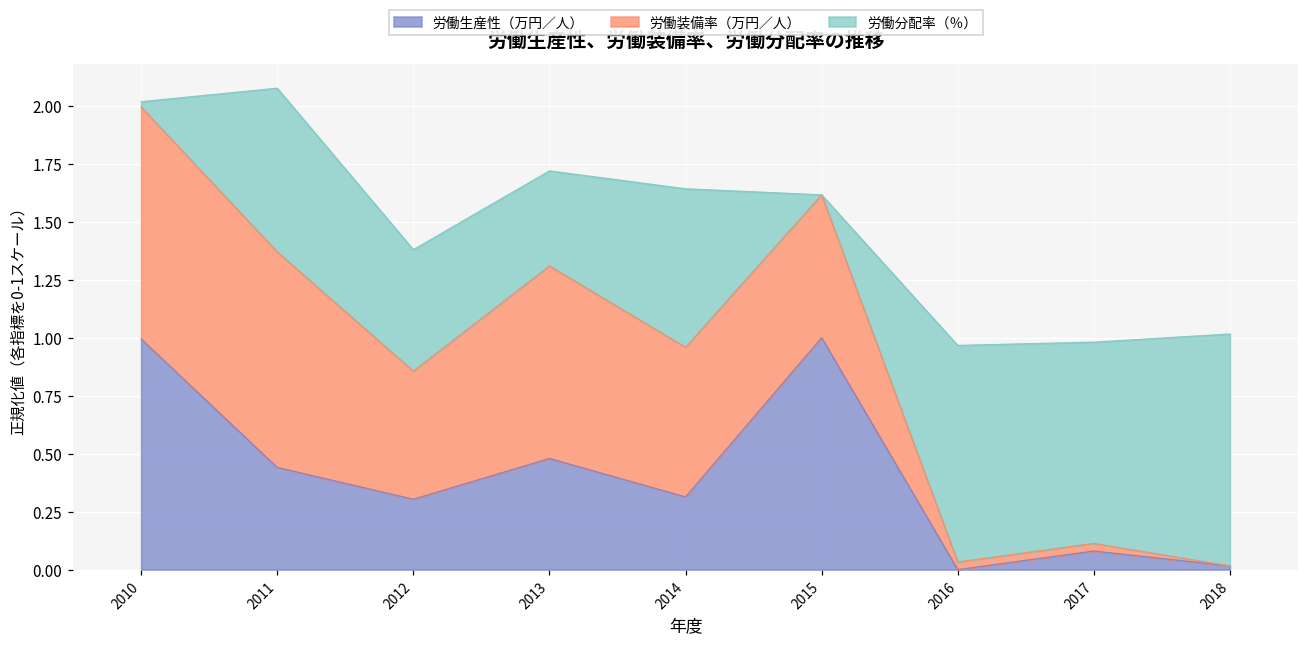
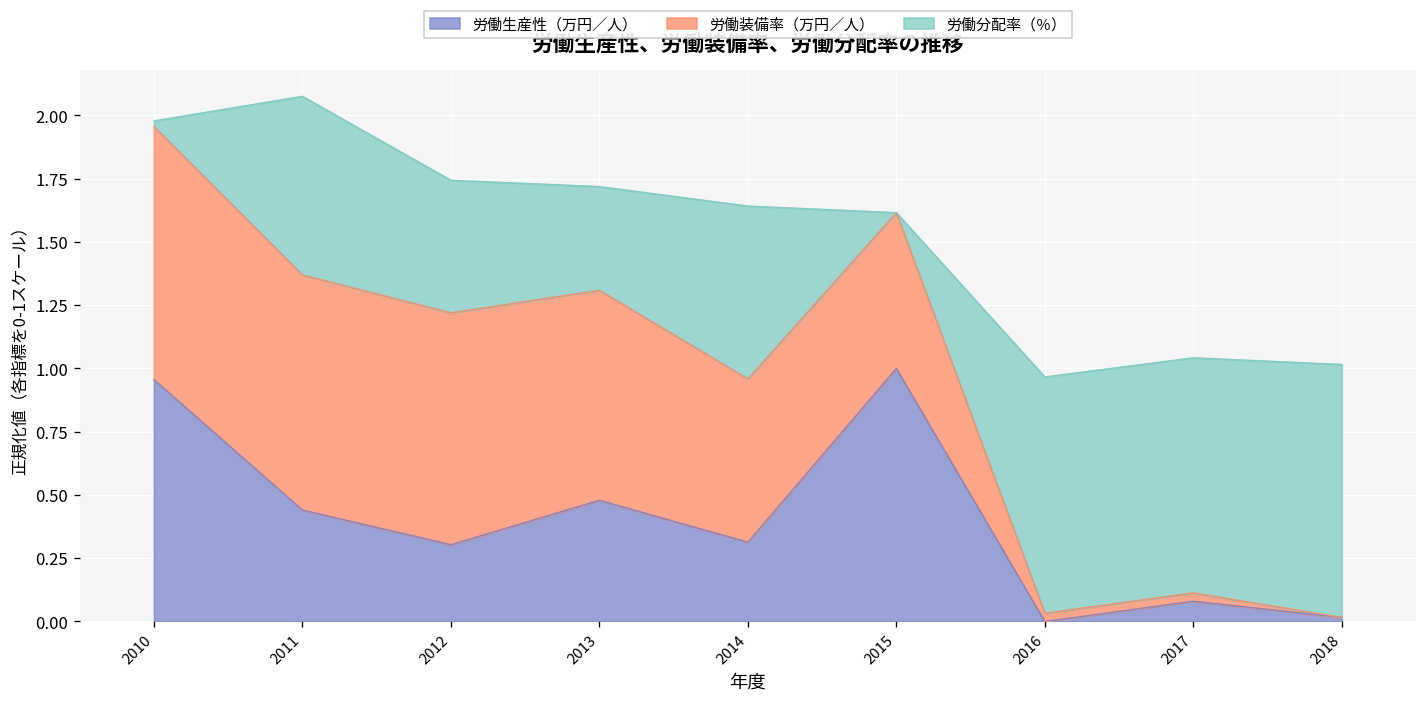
労働生産性（万円／人）, 2010: 0.99 -> 0.96
労働装備率（万円／人）, 2012: 0.55 -> 0.92
労働分配率（％）, 2017: 0.87 -> 0.93
